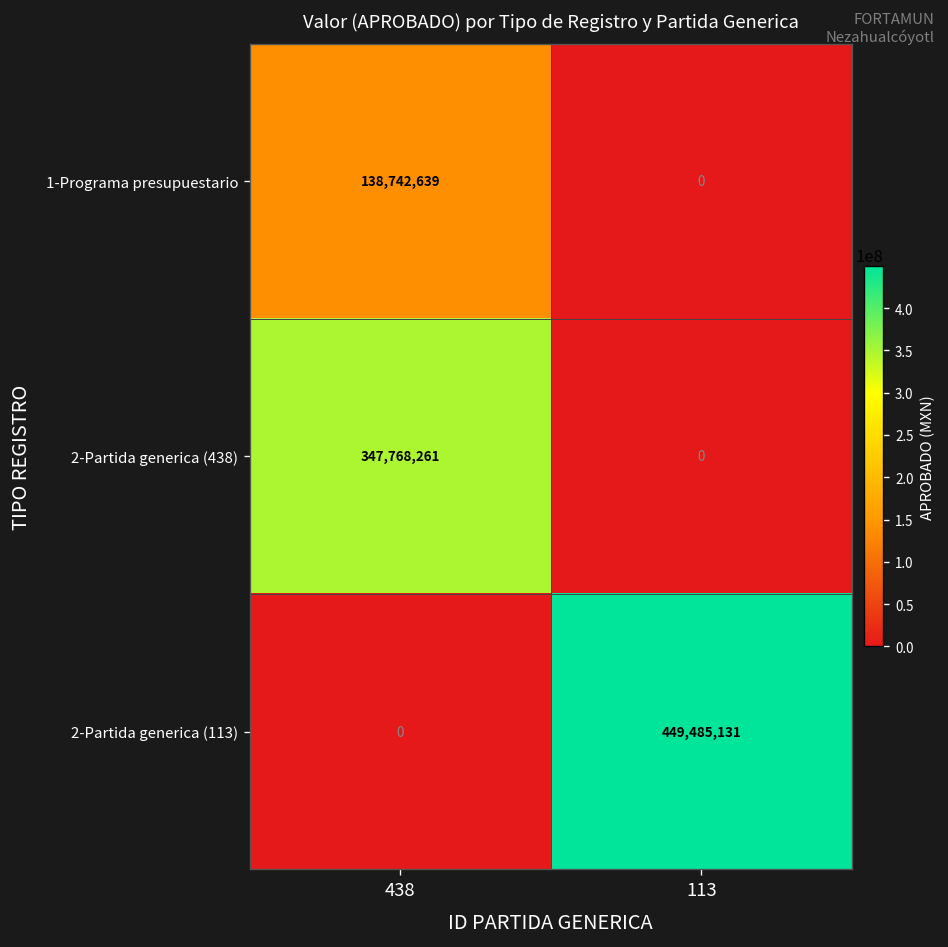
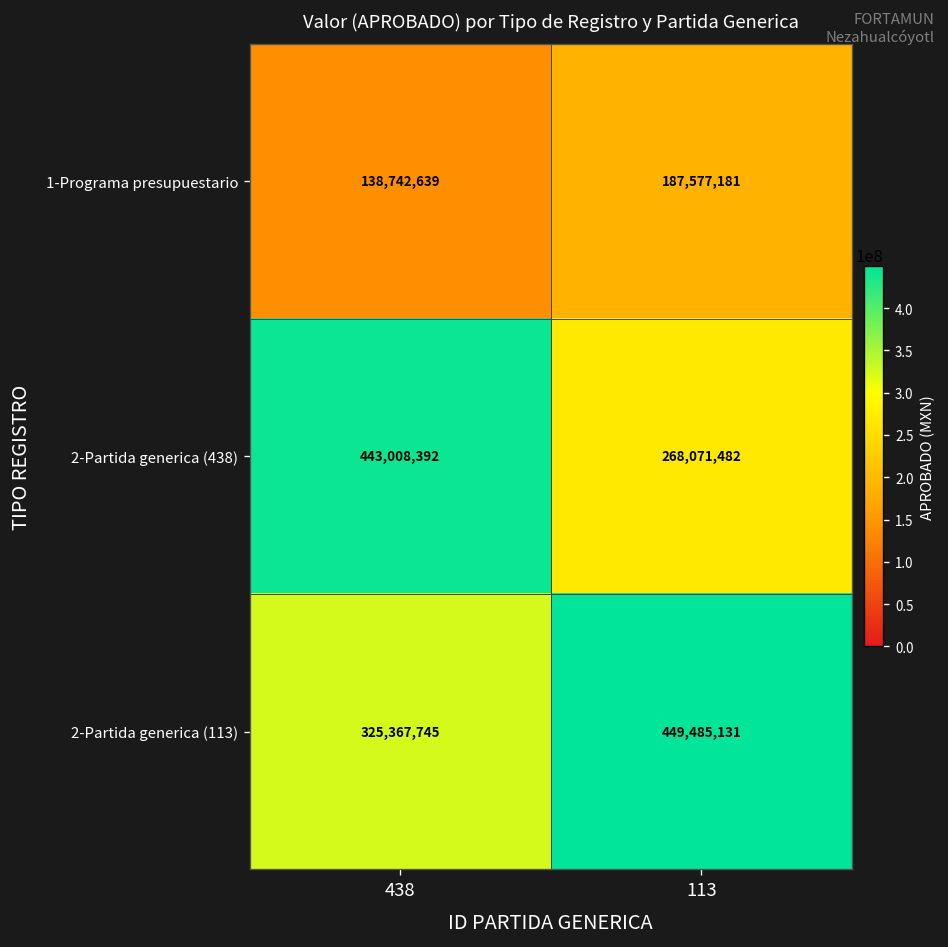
1-Programa presupuestario, 113: 0 -> 187,577,181
2-Partida generica (438), 438: 347,768,261 -> 443,008,392
2-Partida generica (438), 113: 0 -> 268,071,482
2-Partida generica (113), 438: 0 -> 325,367,745
